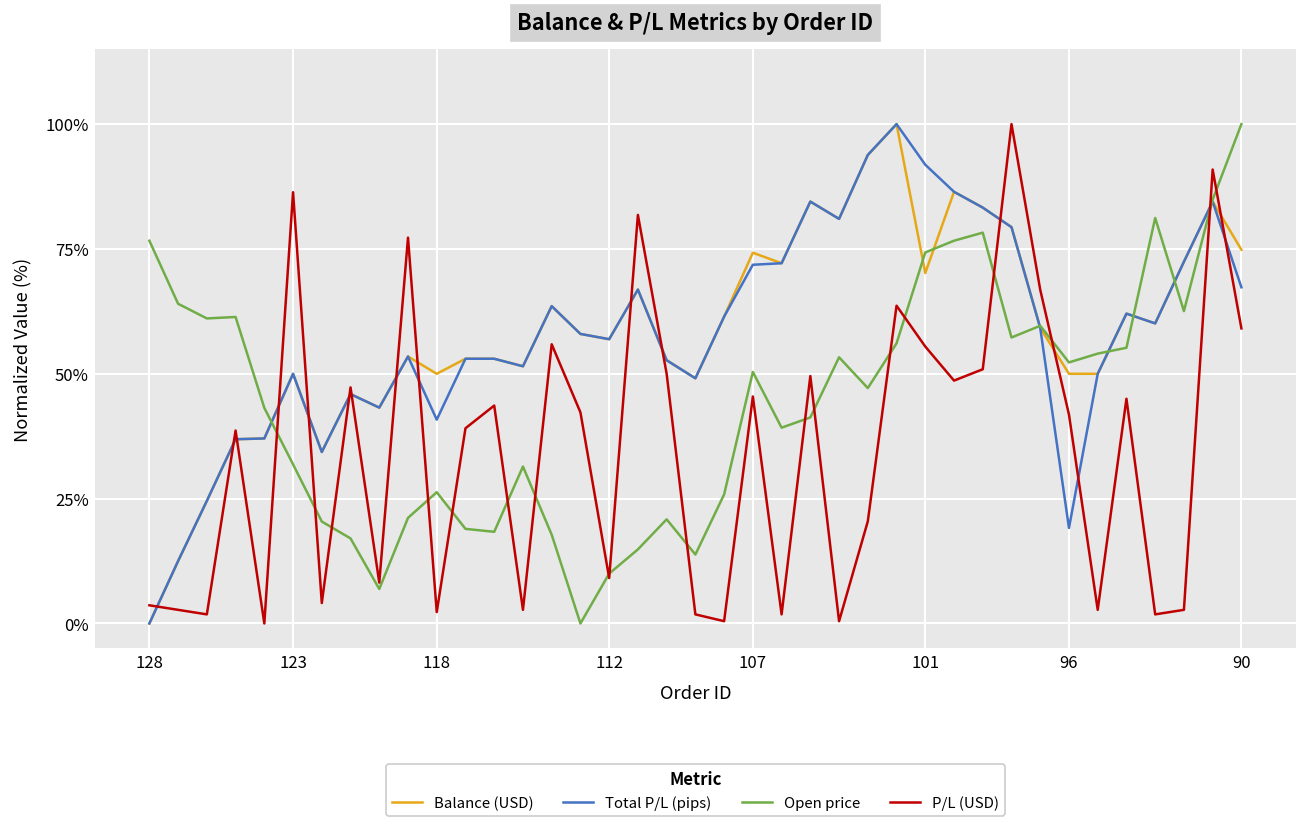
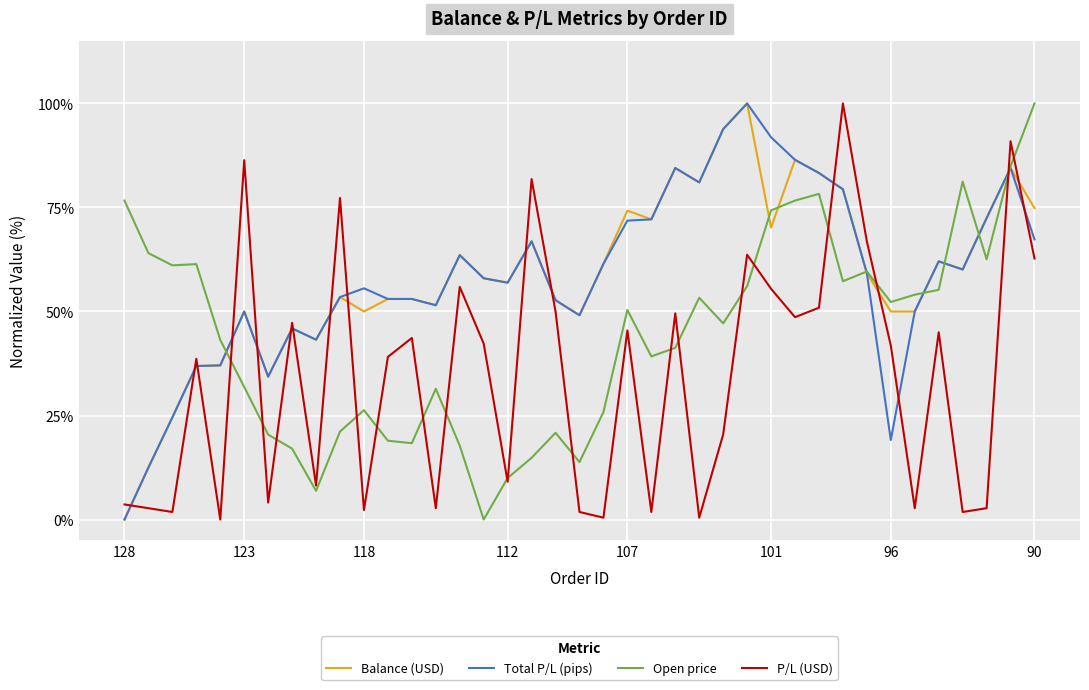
Total P/L (pips), 118: 41% -> 56%
P/L (USD), 90: 59% -> 63%
